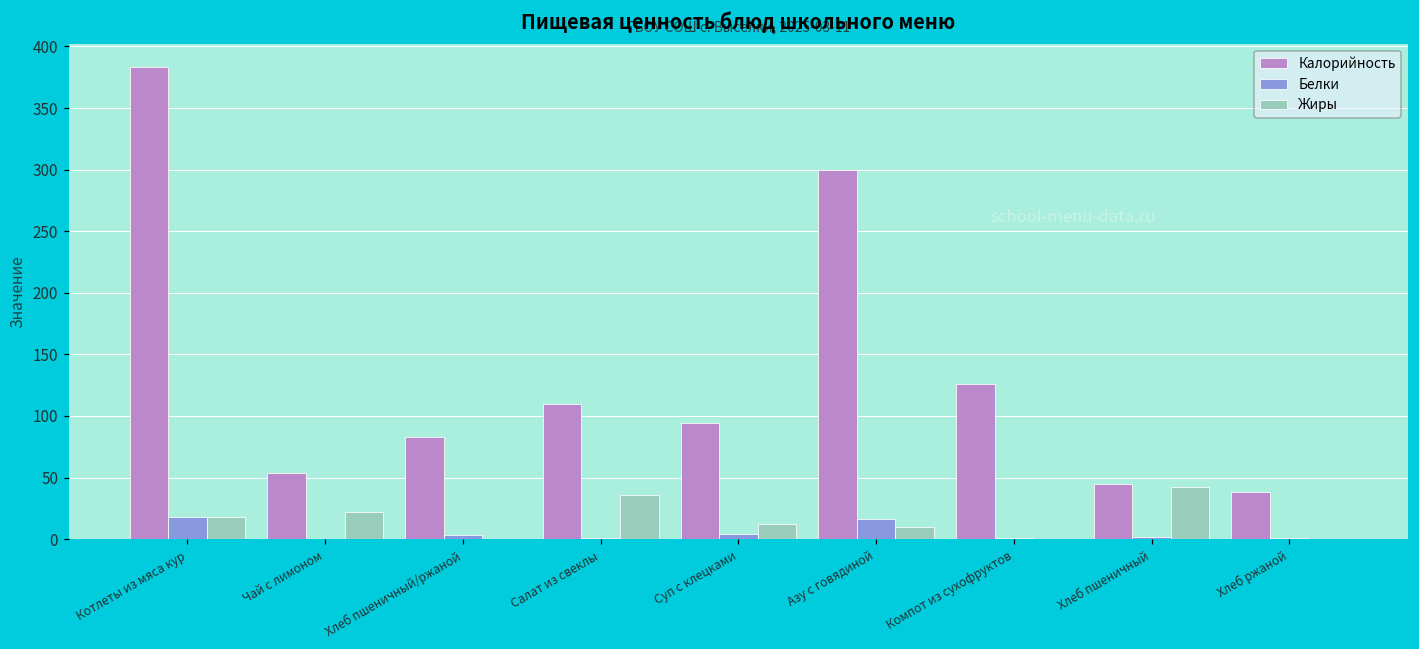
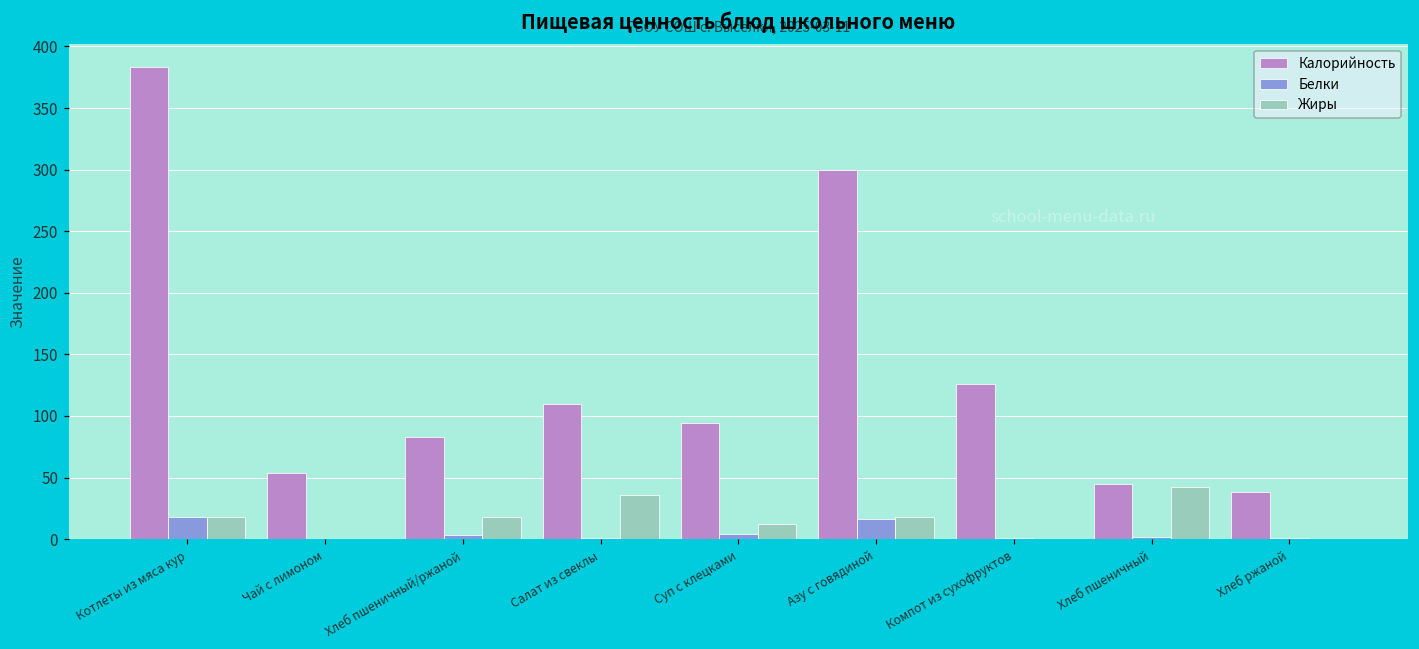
Жиры, Чай с лимоном: 22 -> 0
Жиры, Хлеб пшеничный/ржаной: 0 -> 18
Жиры, Азу с говядиной: 10 -> 18
